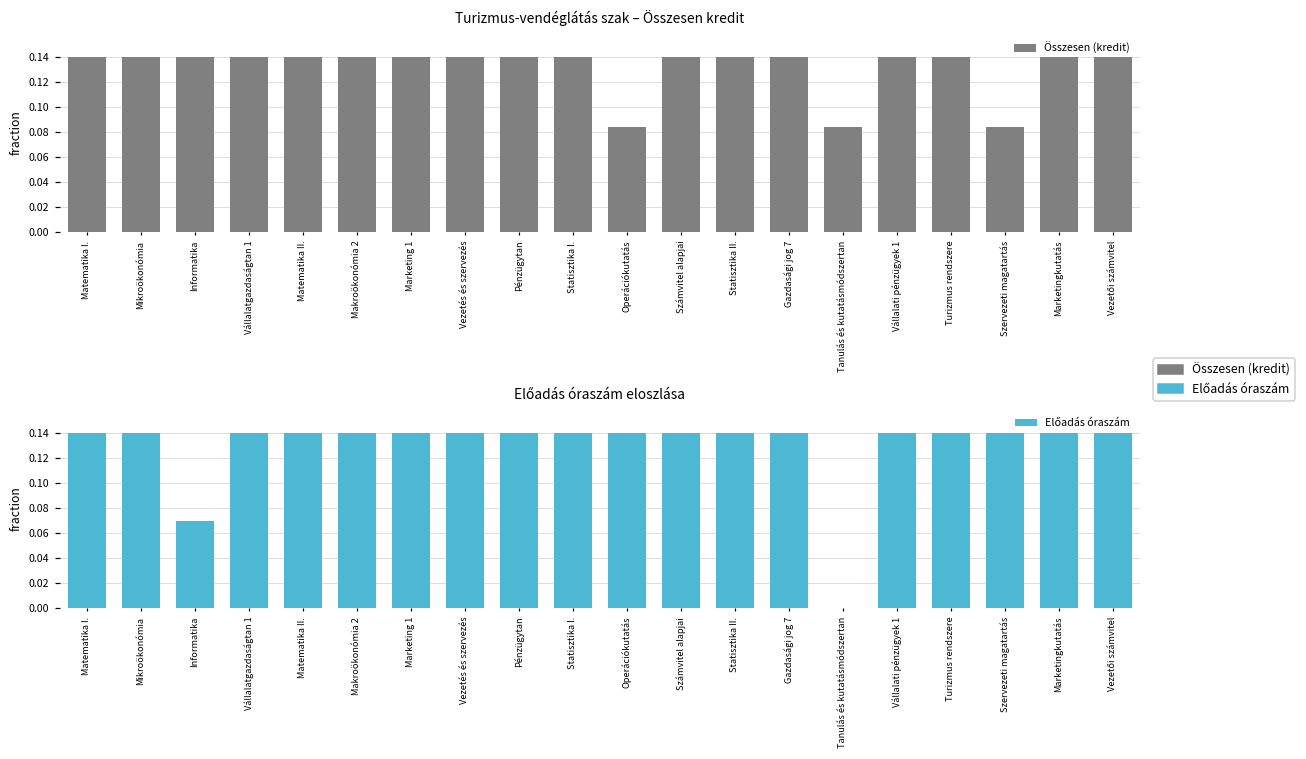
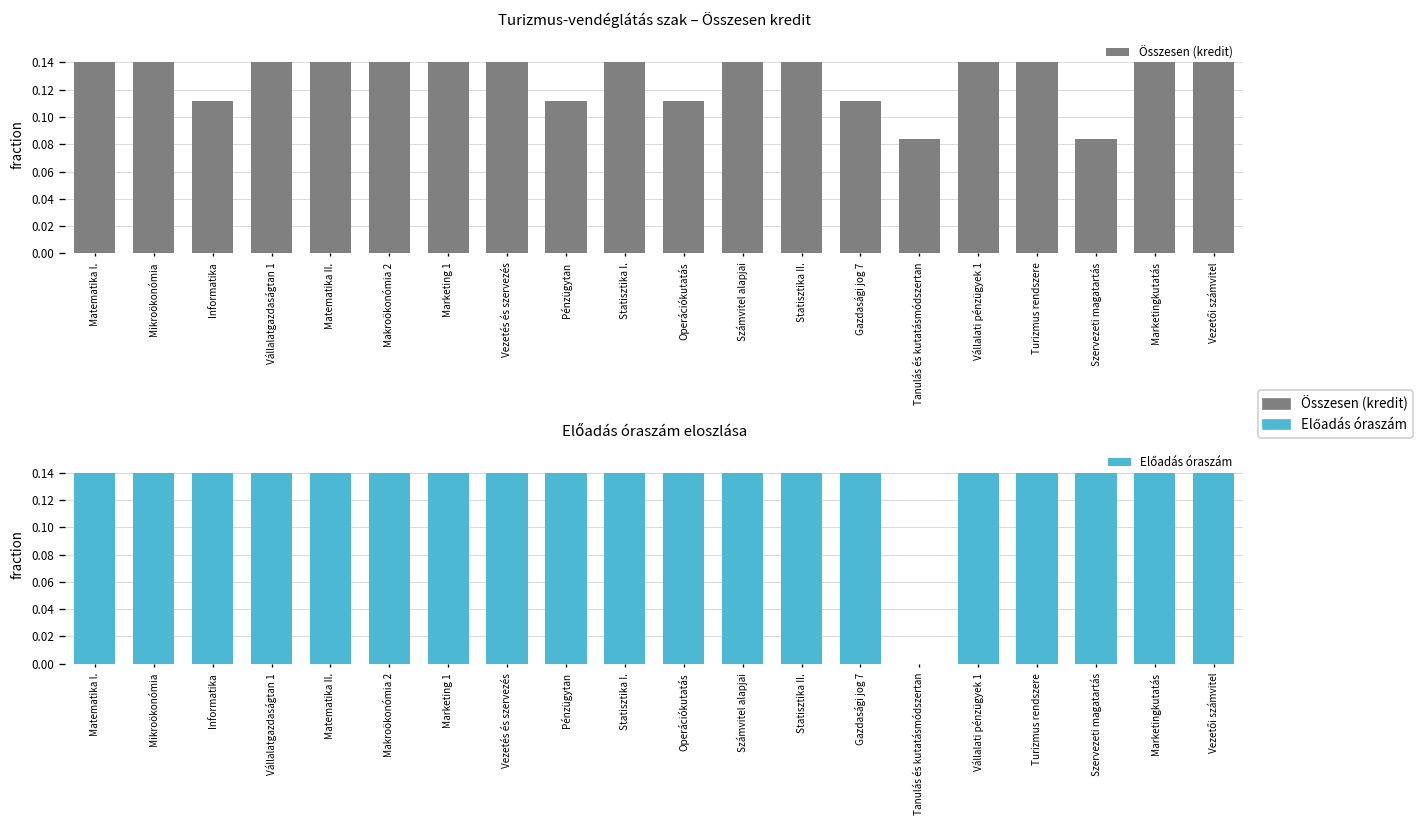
Turizmus-vendéglátás szak – Összesen kredit, Informatika: 0.140 -> 0.112
Turizmus-vendéglátás szak – Összesen kredit, Pénzügytan: 0.140 -> 0.112
Turizmus-vendéglátás szak – Összesen kredit, Operációkutatás: 0.084 -> 0.112
Turizmus-vendéglátás szak – Összesen kredit, Gazdasági jog 7: 0.140 -> 0.112
Előadás óraszám eloszlása, Informatika: 0.070 -> 0.140
